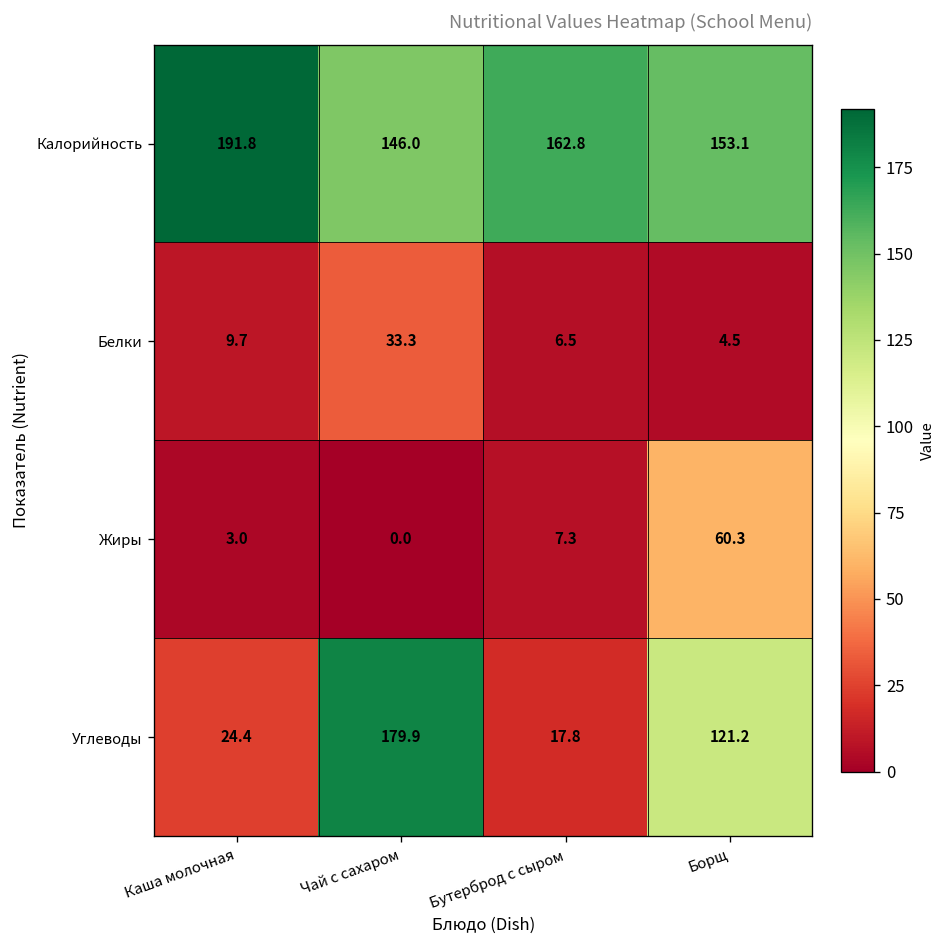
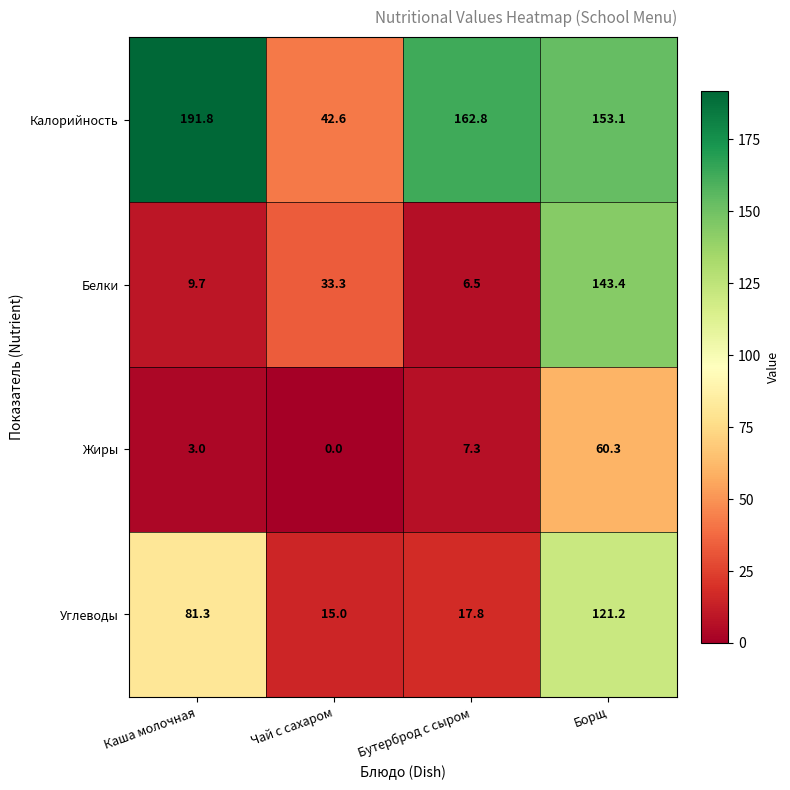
Калорийность, Чай с сахаром: 146.0 -> 42.6
Белки, Борщ: 4.5 -> 143.4
Углеводы, Каша молочная: 24.4 -> 81.3
Углеводы, Чай с сахаром: 179.9 -> 15.0
